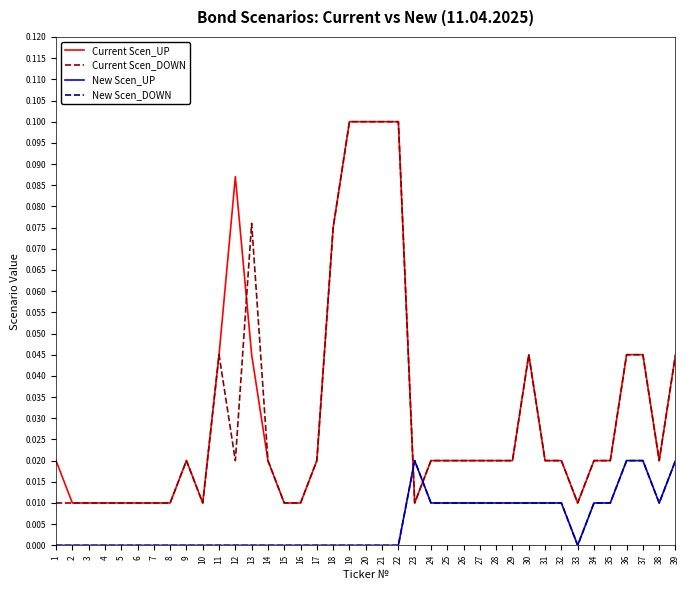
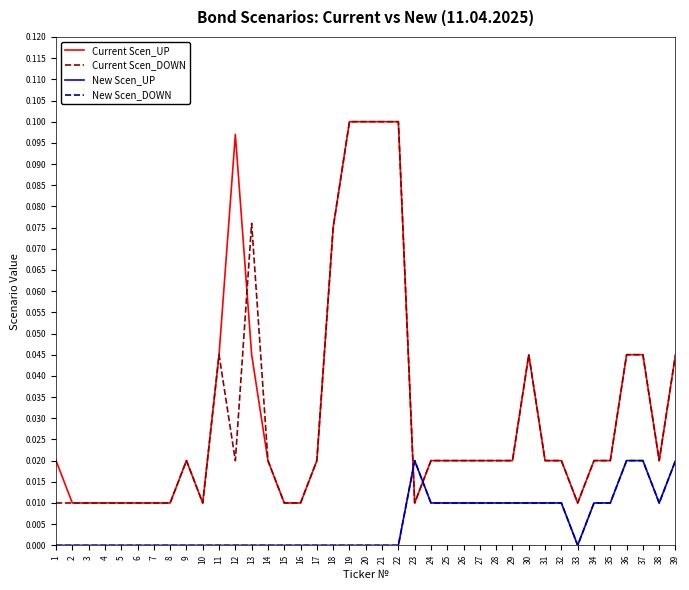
Current Scen_UP, 12: 0.087 -> 0.097
